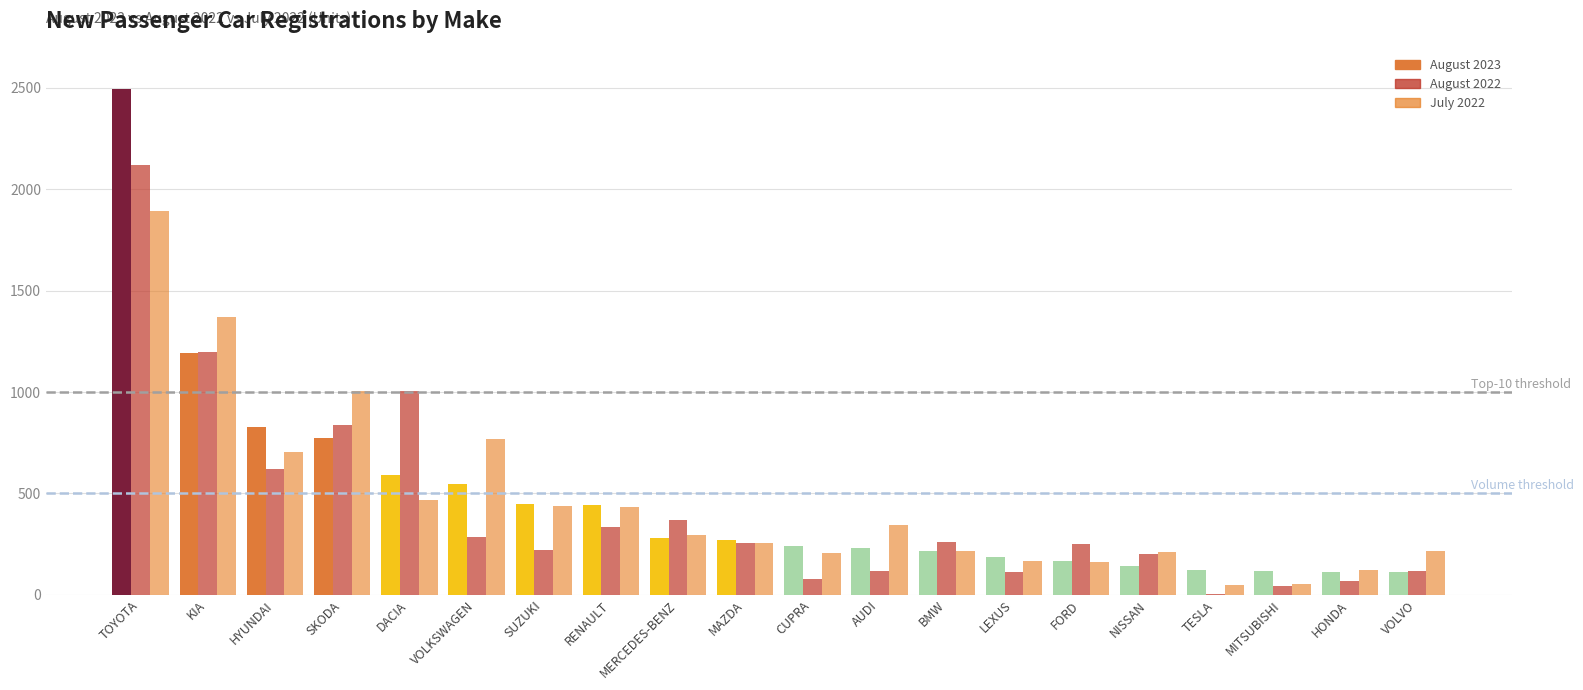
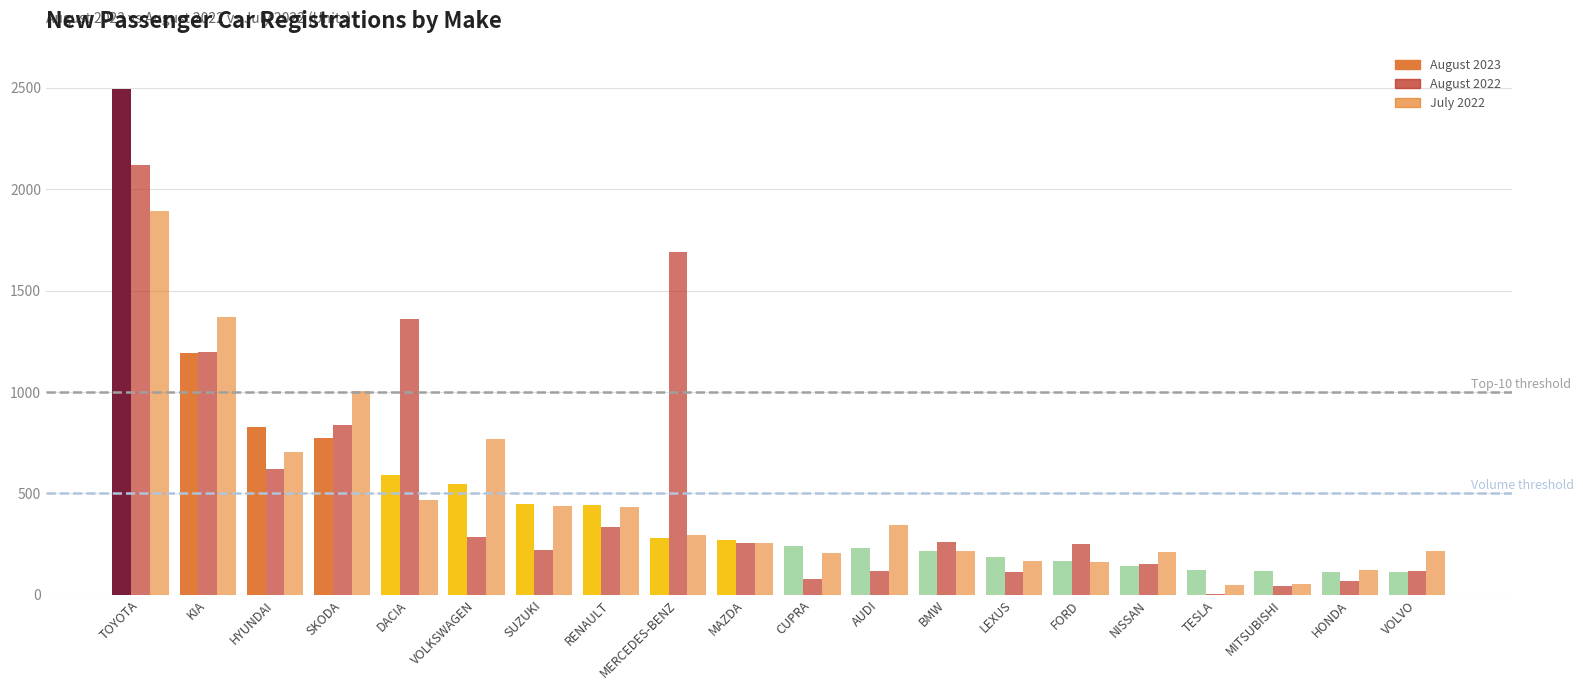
August 2022, DACIA: 1010 -> 1360
August 2022, MERCEDES-BENZ: 370 -> 1690
August 2022, NISSAN: 200 -> 150
